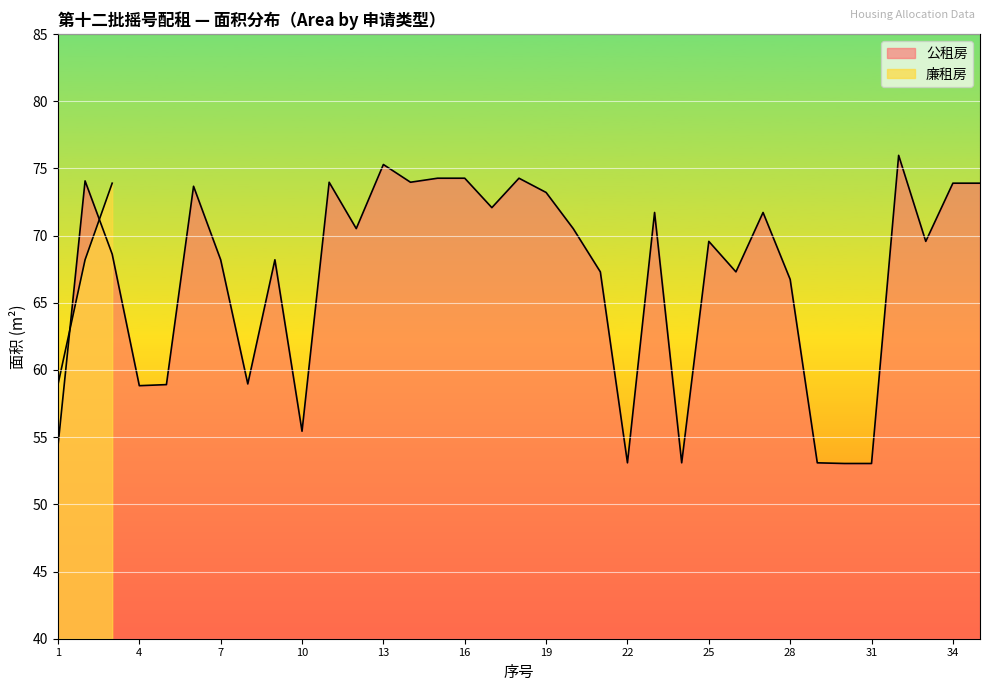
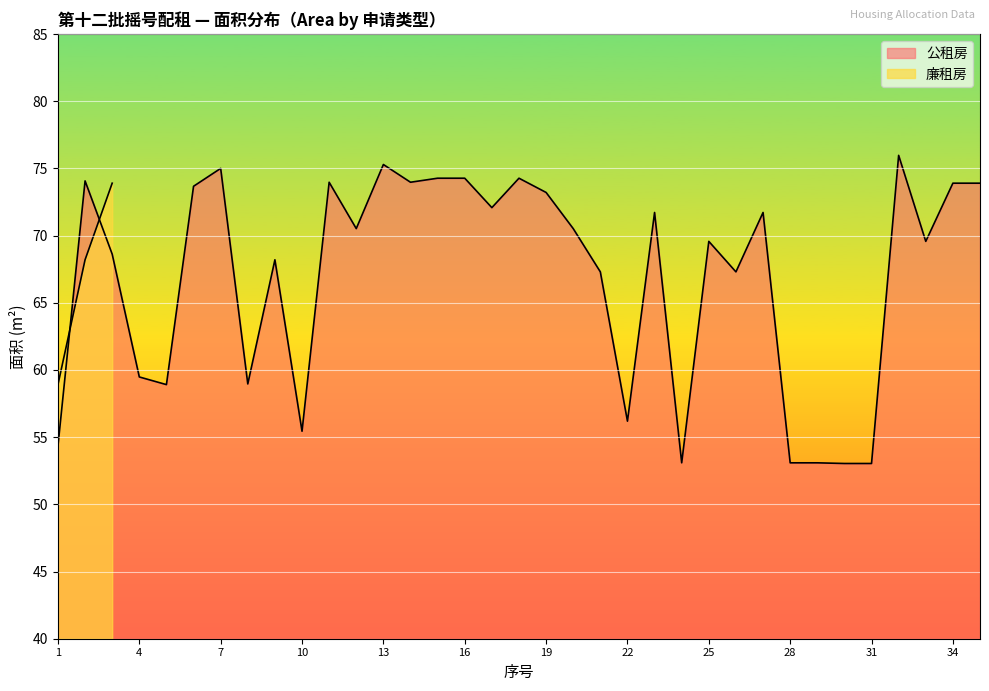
公租房, 4: 58.8 -> 59.5
公租房, 7: 68.2 -> 75.0
公租房, 22: 53.1 -> 56.2
公租房, 28: 66.7 -> 53.1
